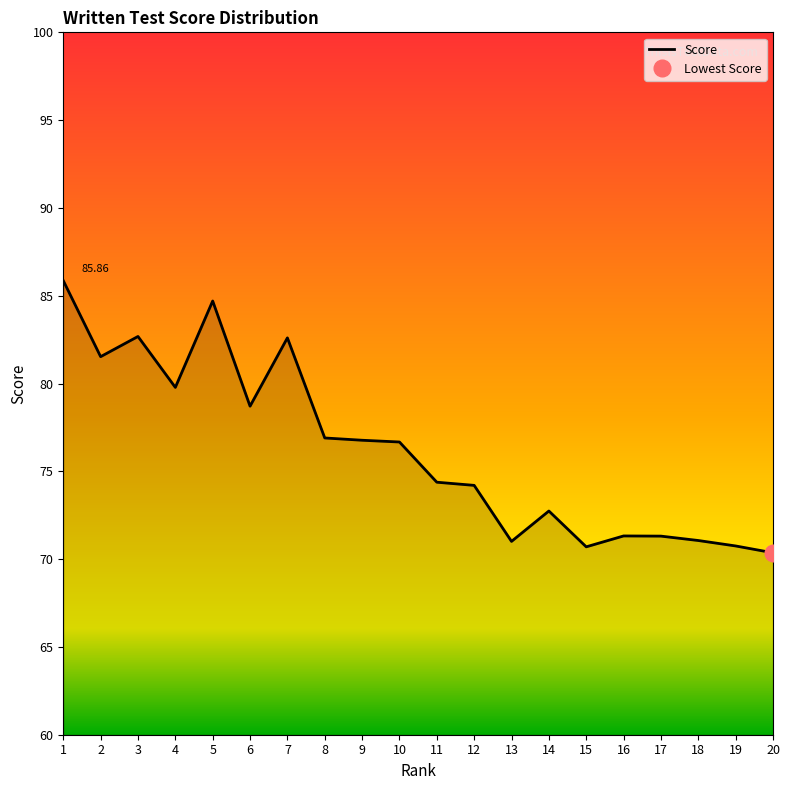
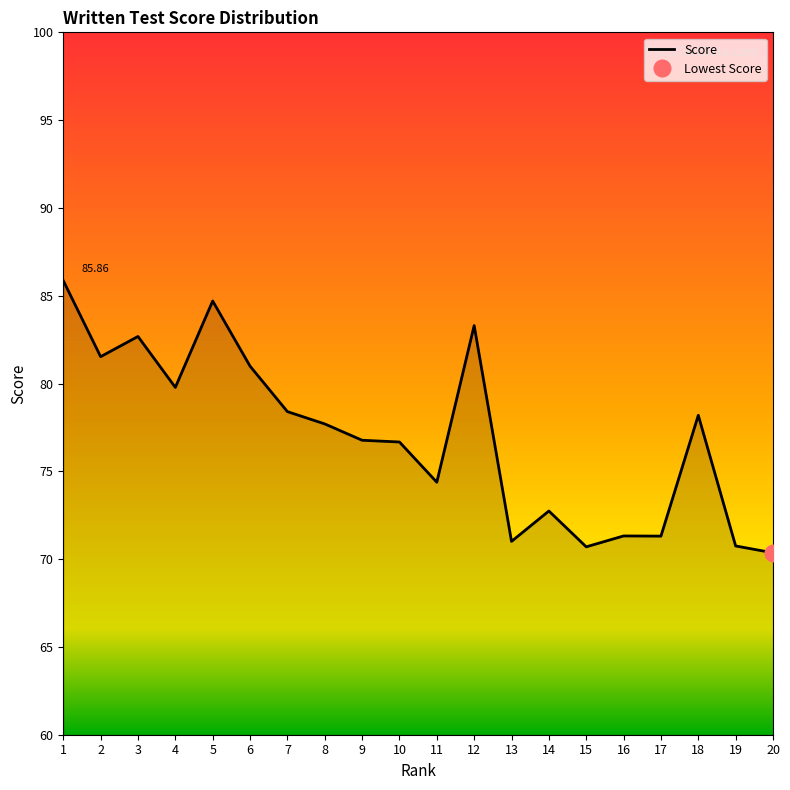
Score, 6: 78.7 -> 81.0
Score, 7: 82.6 -> 78.4
Score, 8: 76.9 -> 77.7
Score, 12: 74.2 -> 83.3
Score, 18: 71.1 -> 78.2
